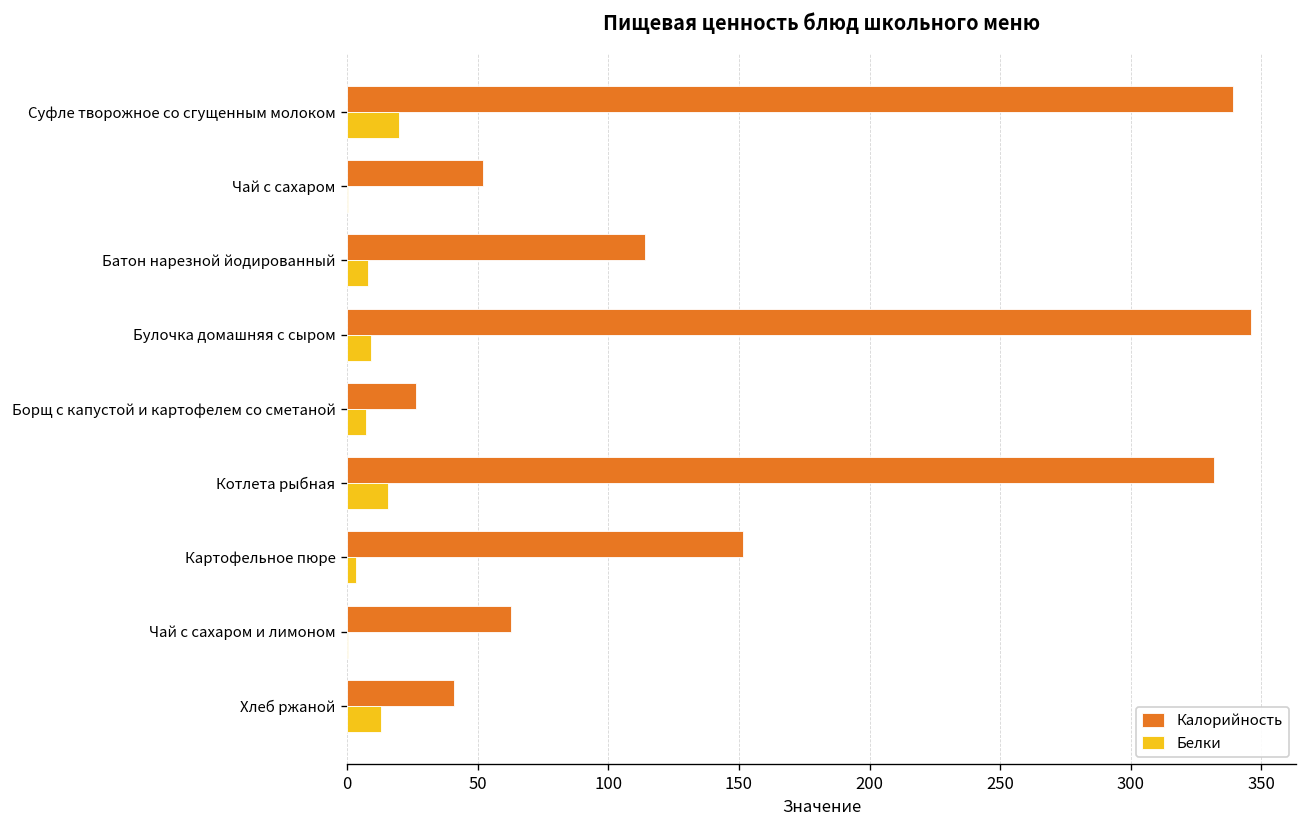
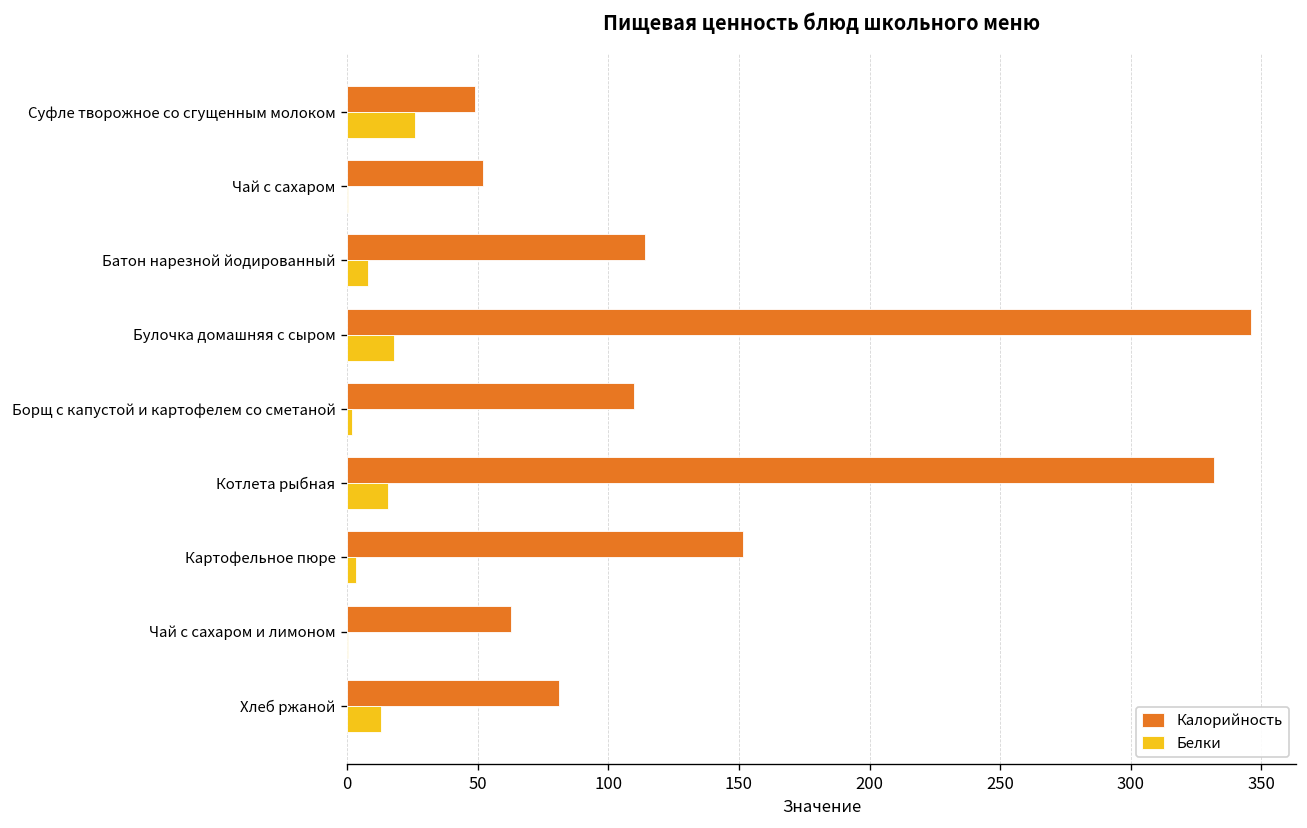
Калорийность, Суфле творожное со сгущенным молоком: 339 -> 49
Белки, Суфле творожное со сгущенным молоком: 20 -> 26
Белки, Булочка домашняя с сыром: 9 -> 18
Калорийность, Борщ с капустой и картофелем со сметаной: 26 -> 110
Белки, Борщ с капустой и картофелем со сметаной: 7 -> 2
Калорийность, Хлеб ржаной: 41 -> 81
